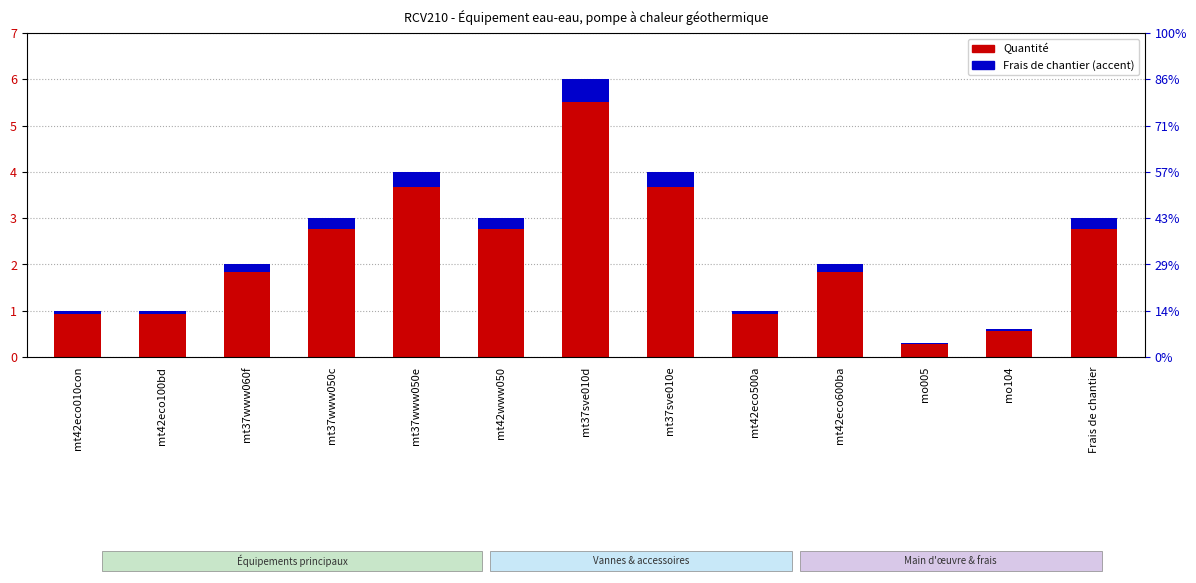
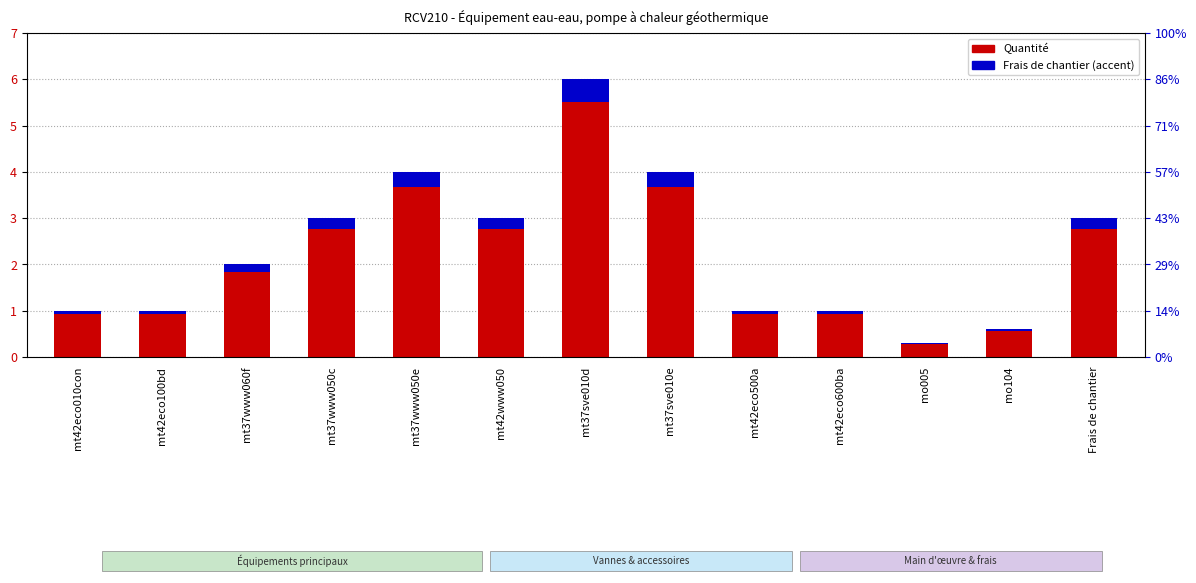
Quantité, mt42eco600ba: 2 -> 1
